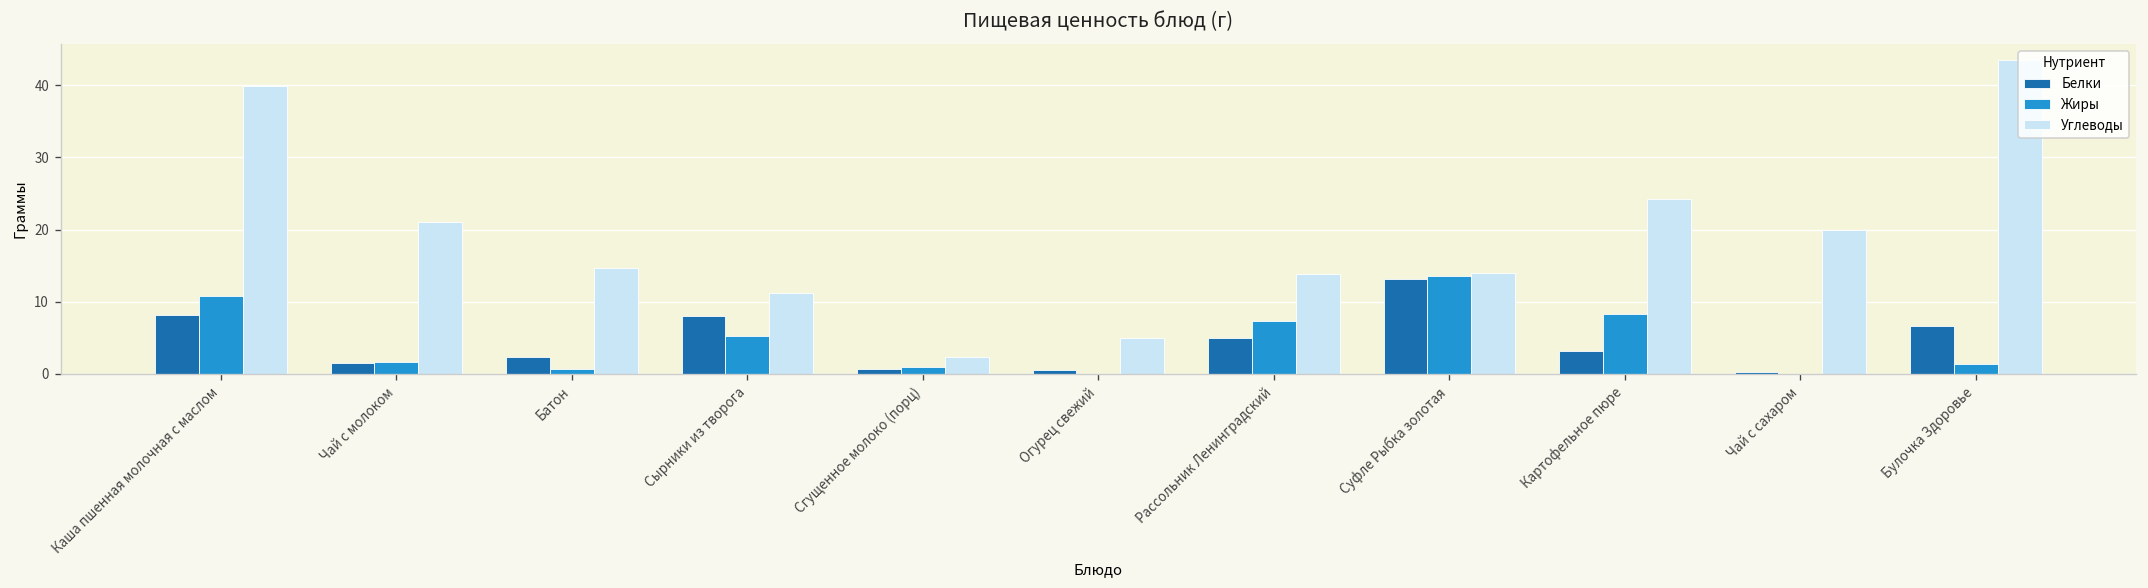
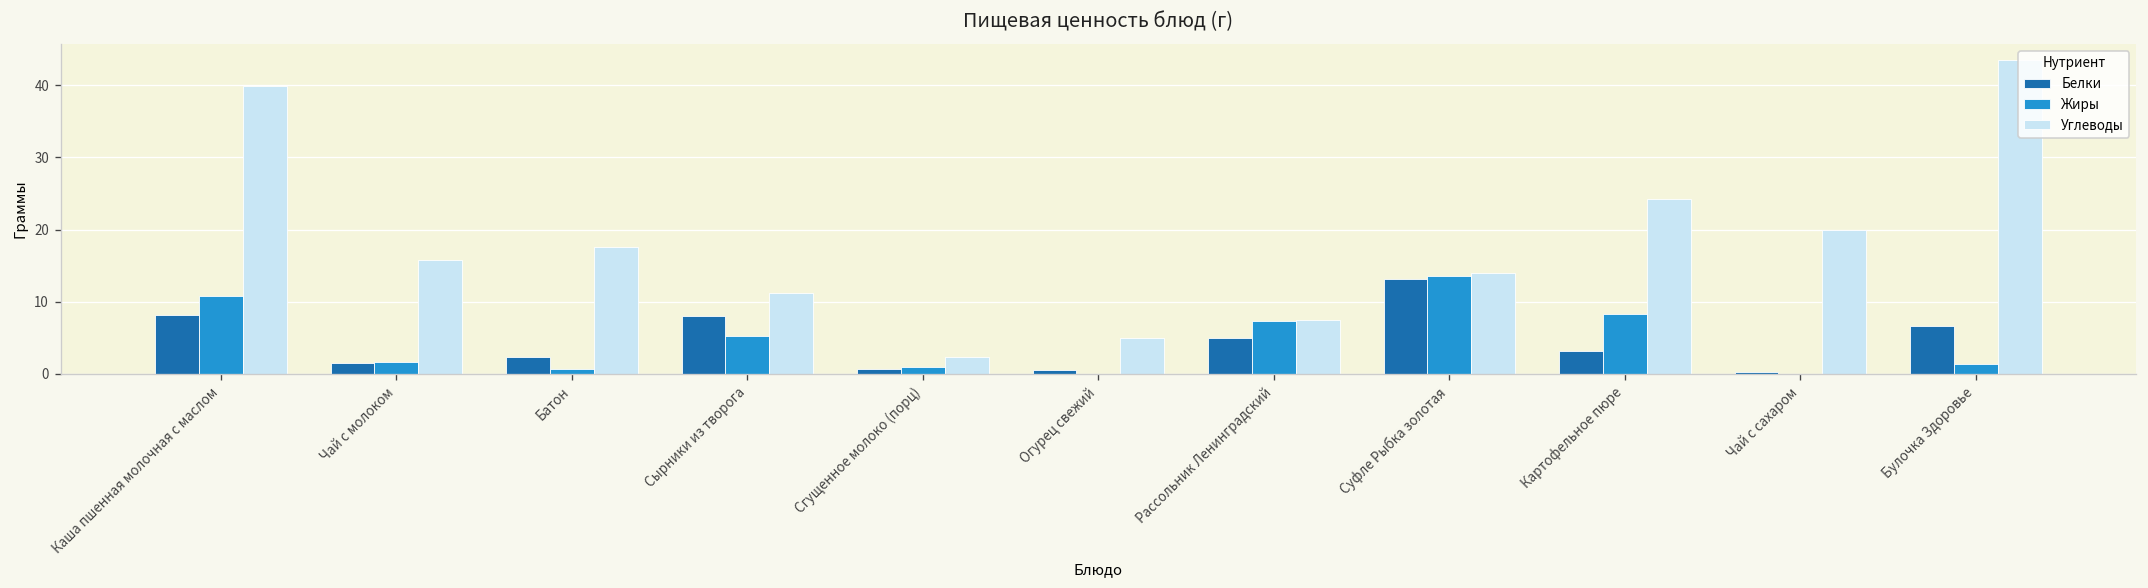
Углеводы, Чай с молоком: 21 -> 16
Углеводы, Батон: 15 -> 18
Углеводы, Рассольник Ленинградский: 14 -> 7
